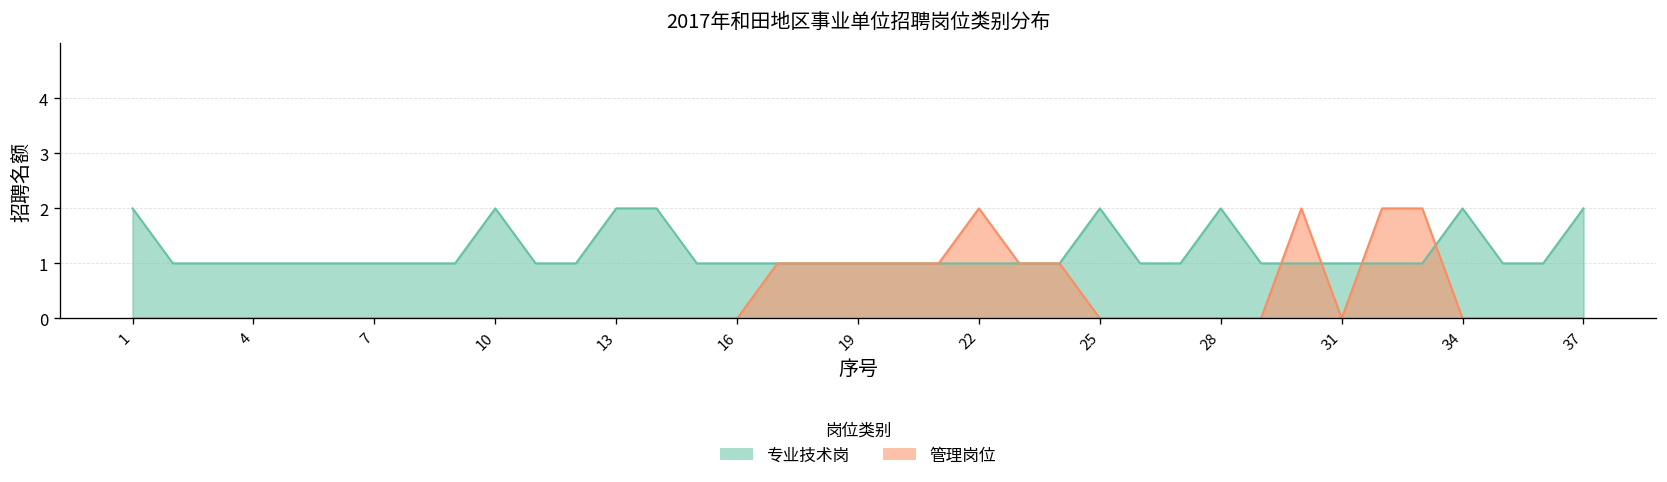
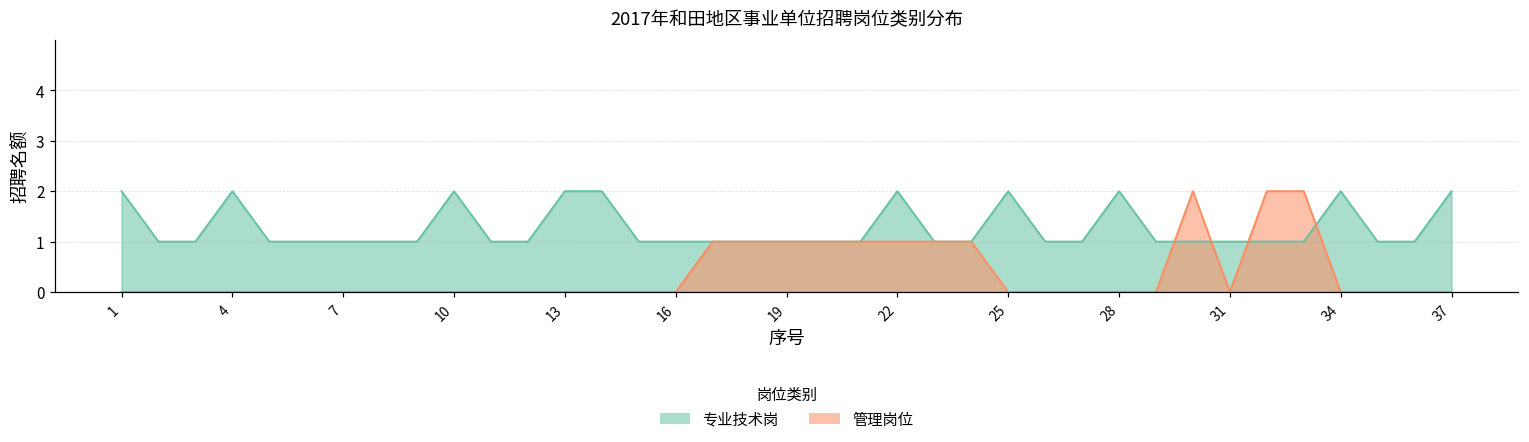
专业技术岗, 4: 1 -> 2
专业技术岗, 22: 1 -> 2
管理岗位, 22: 2 -> 1
